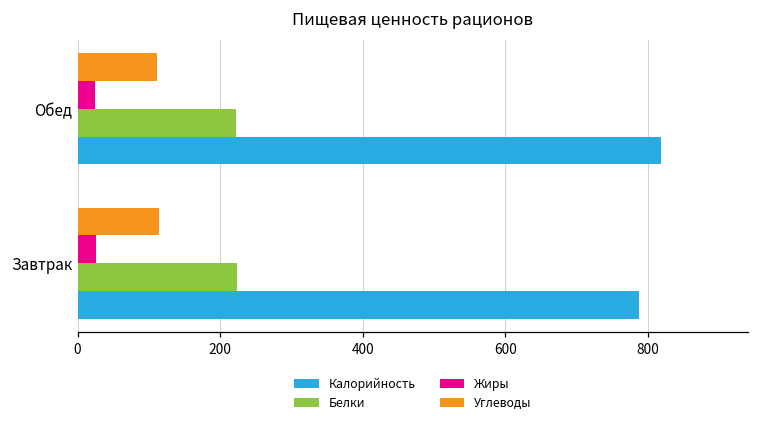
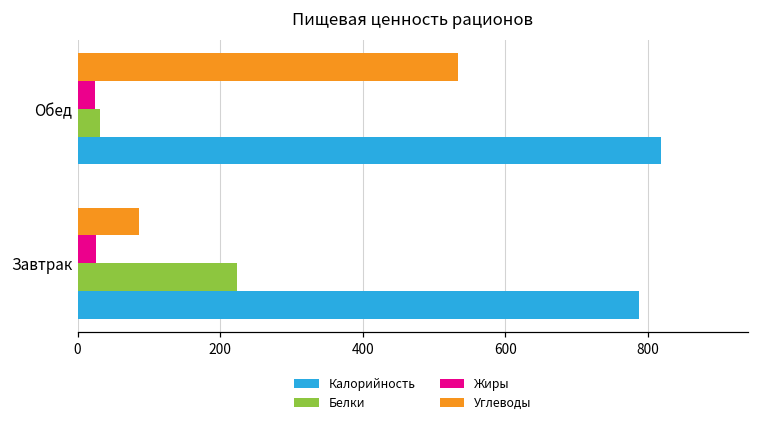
Углеводы, Обед: 110 -> 530
Белки, Обед: 220 -> 30
Углеводы, Завтрак: 110 -> 90
